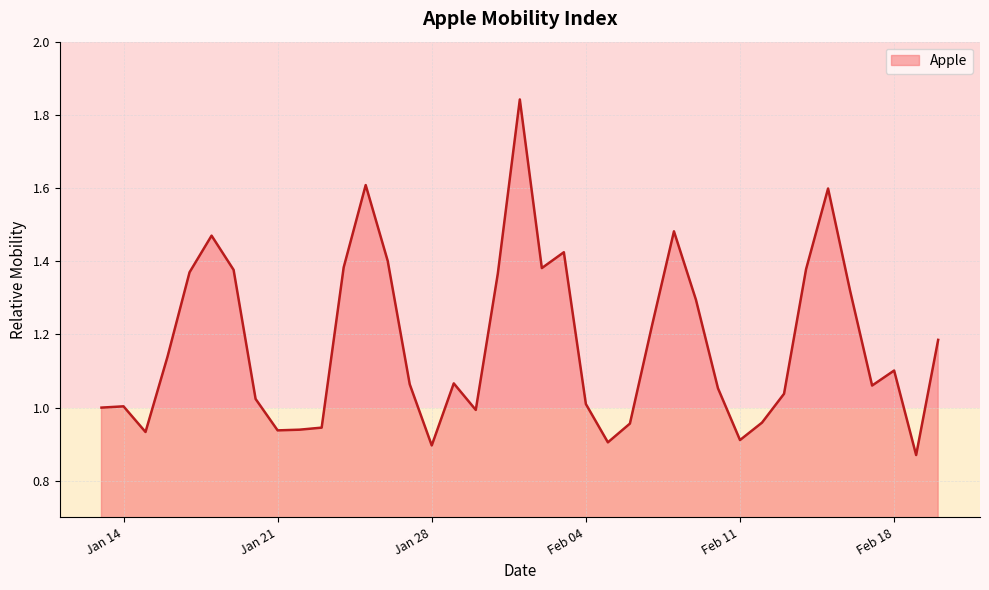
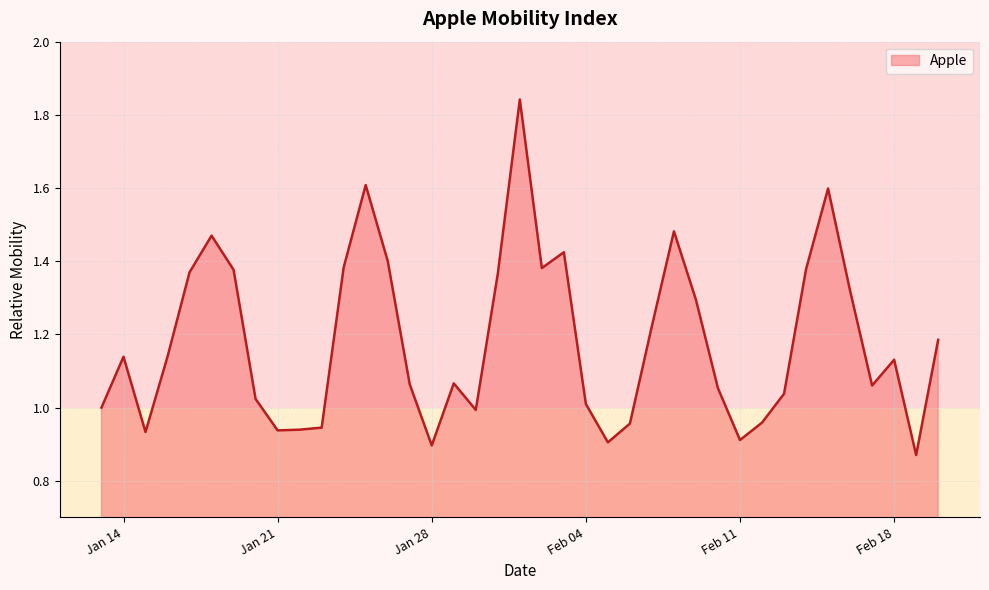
Jan 14: 1.00 -> 1.14
Feb 18: 1.10 -> 1.13
